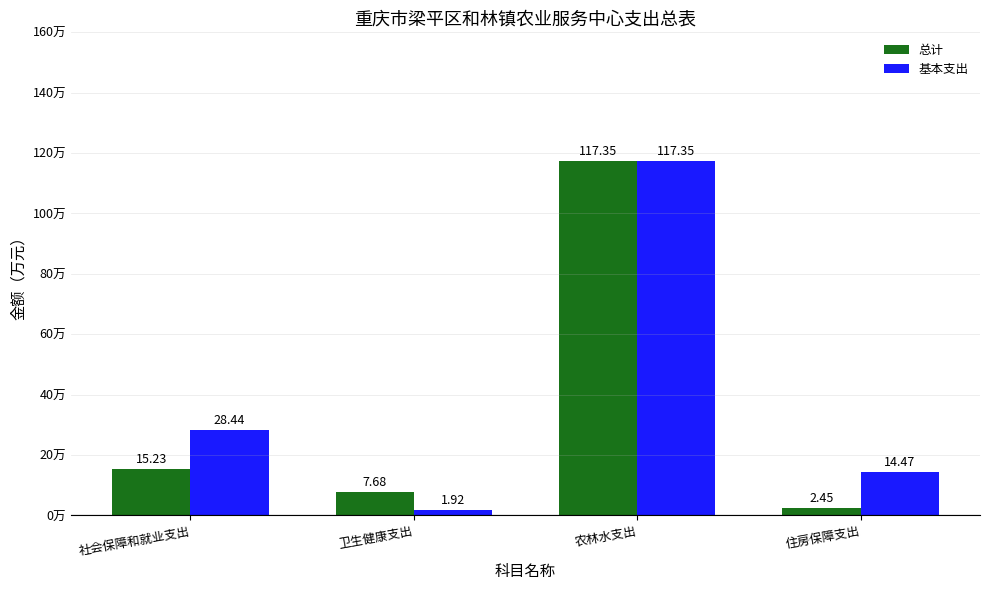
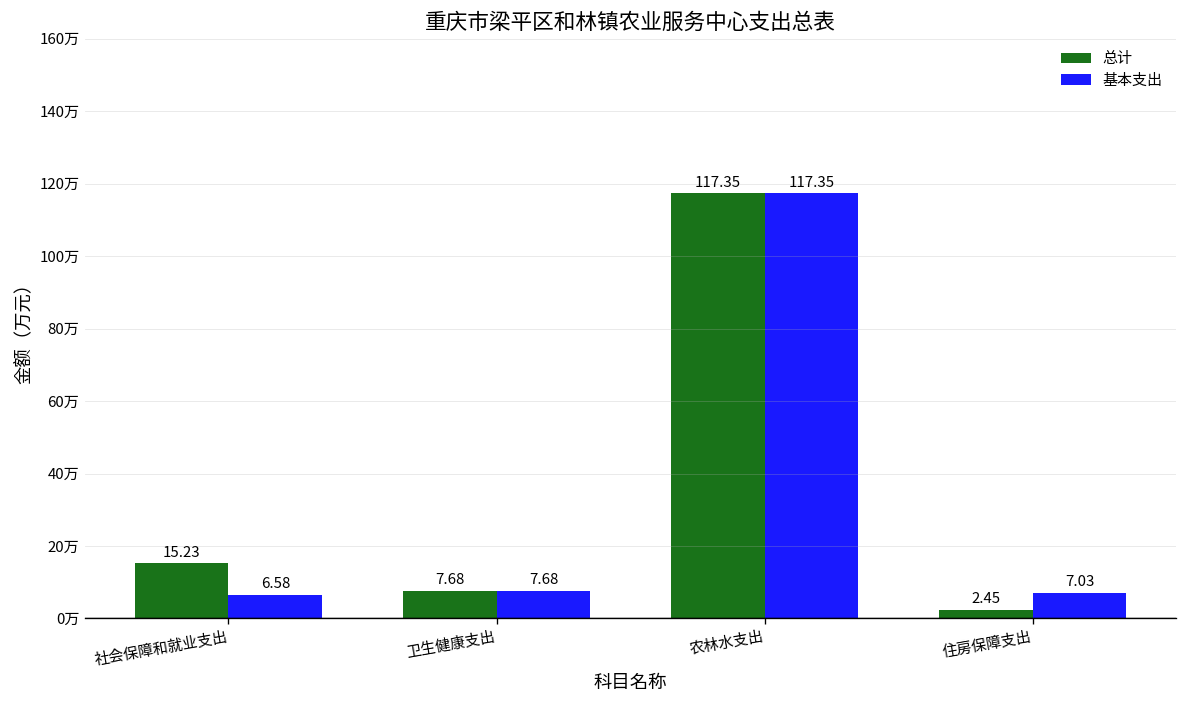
基本支出, 社会保障和就业支出: 28.44 -> 6.58
基本支出, 卫生健康支出: 1.92 -> 7.68
基本支出, 住房保障支出: 14.47 -> 7.03
